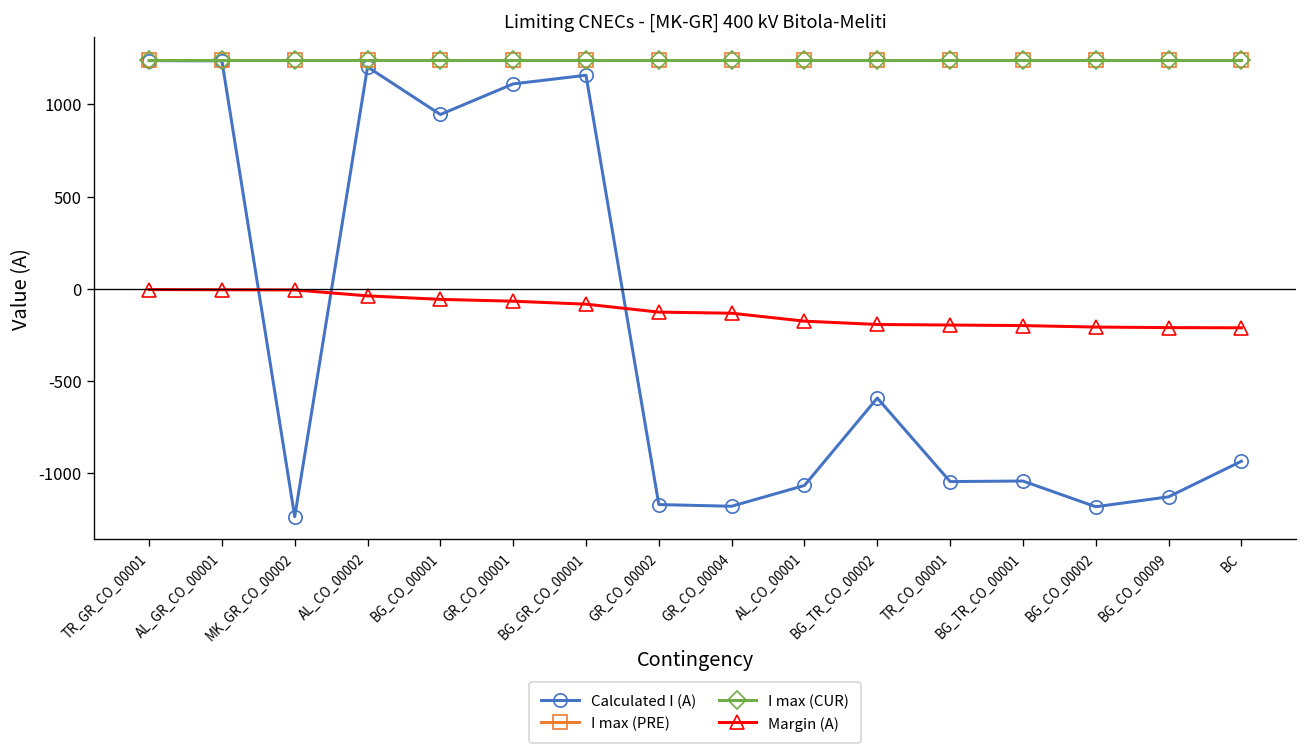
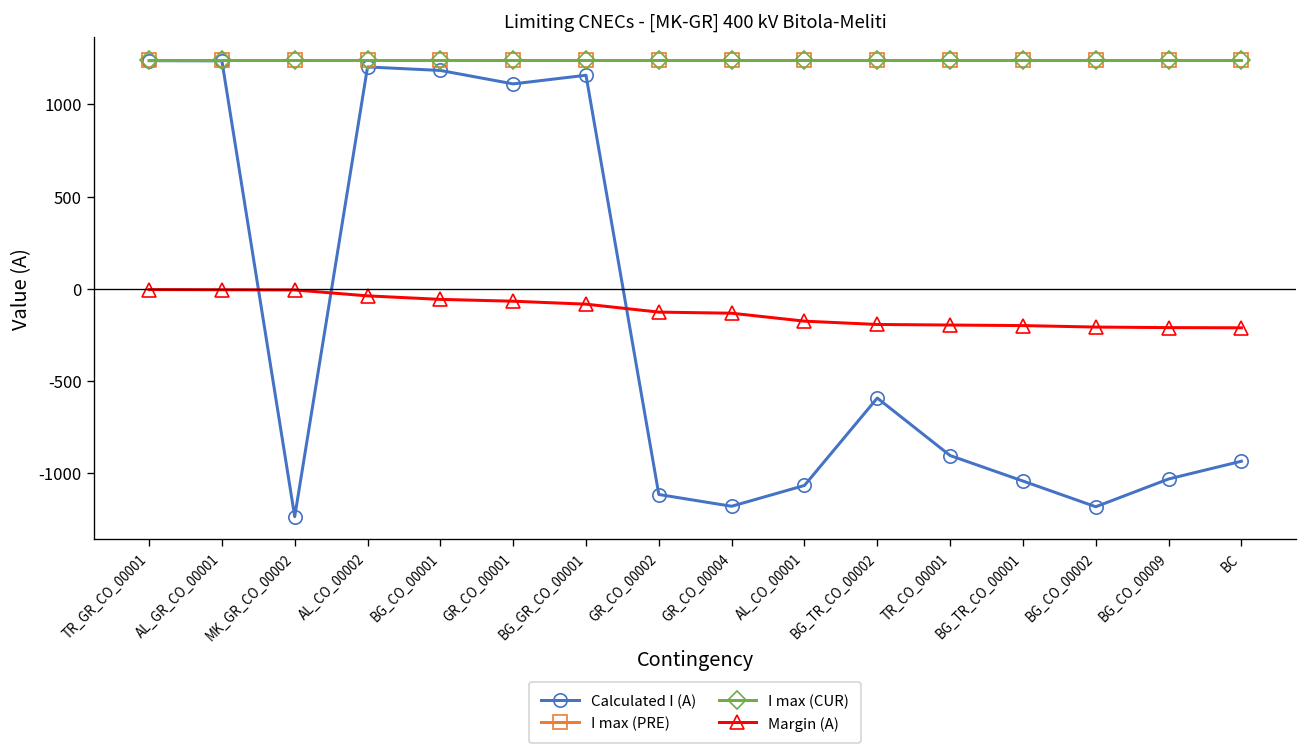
Calculated I (A), BG_CO_00001: 940 -> 1180
Calculated I (A), GR_CO_00002: -1170 -> -1110
Calculated I (A), TR_CO_00001: -1040 -> -900
Calculated I (A), BG_CO_00009: -1130 -> -1030
